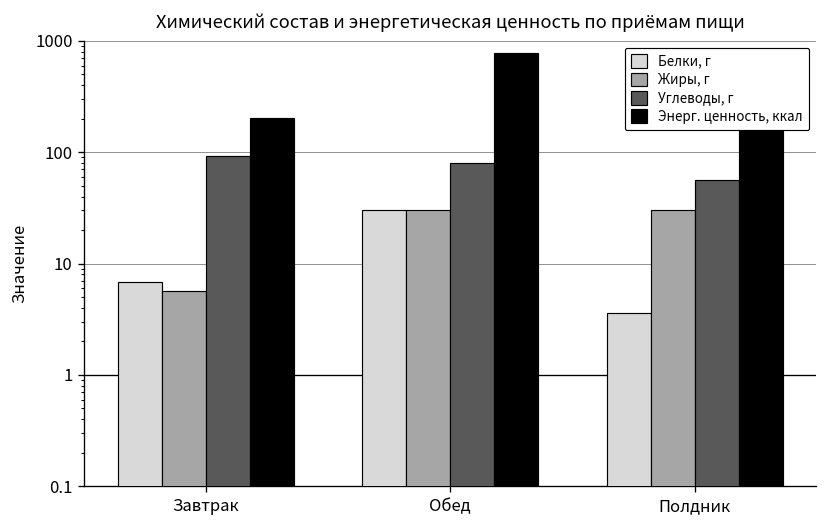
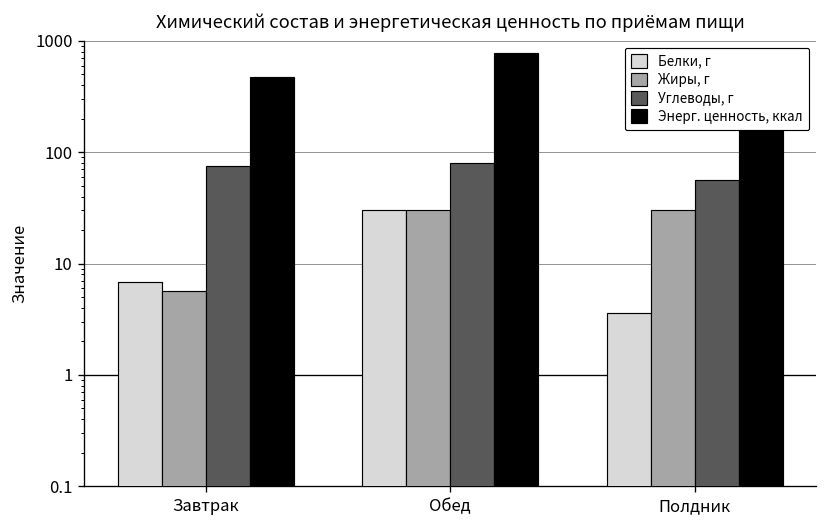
Углеводы, г, Завтрак: 90 -> 80
Энерг. ценность, ккал, Завтрак: 200 -> 500
